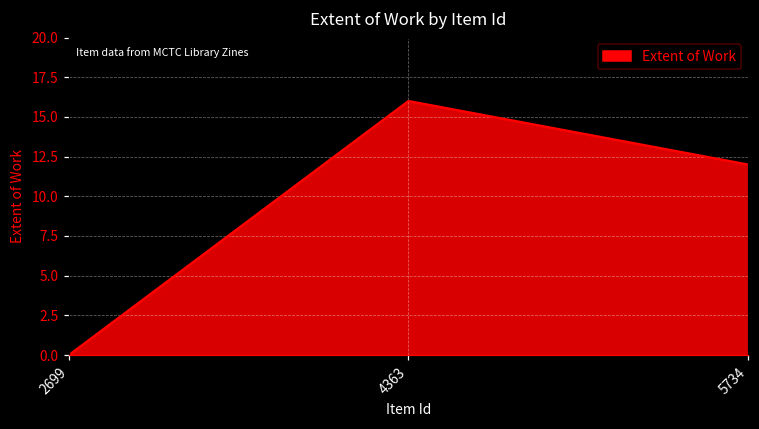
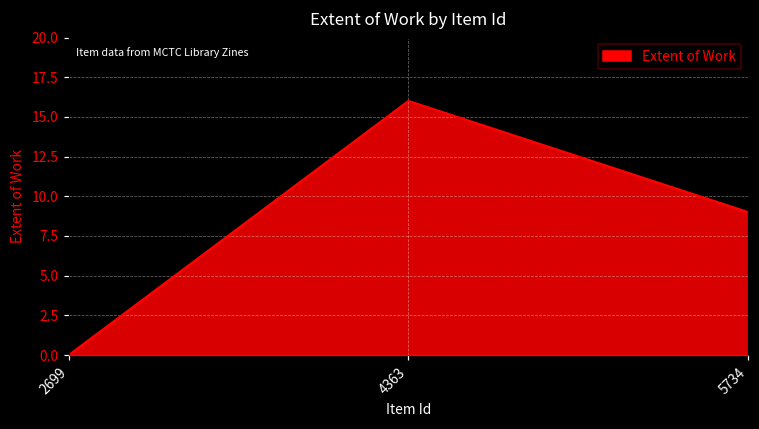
5734: 12 -> 9
